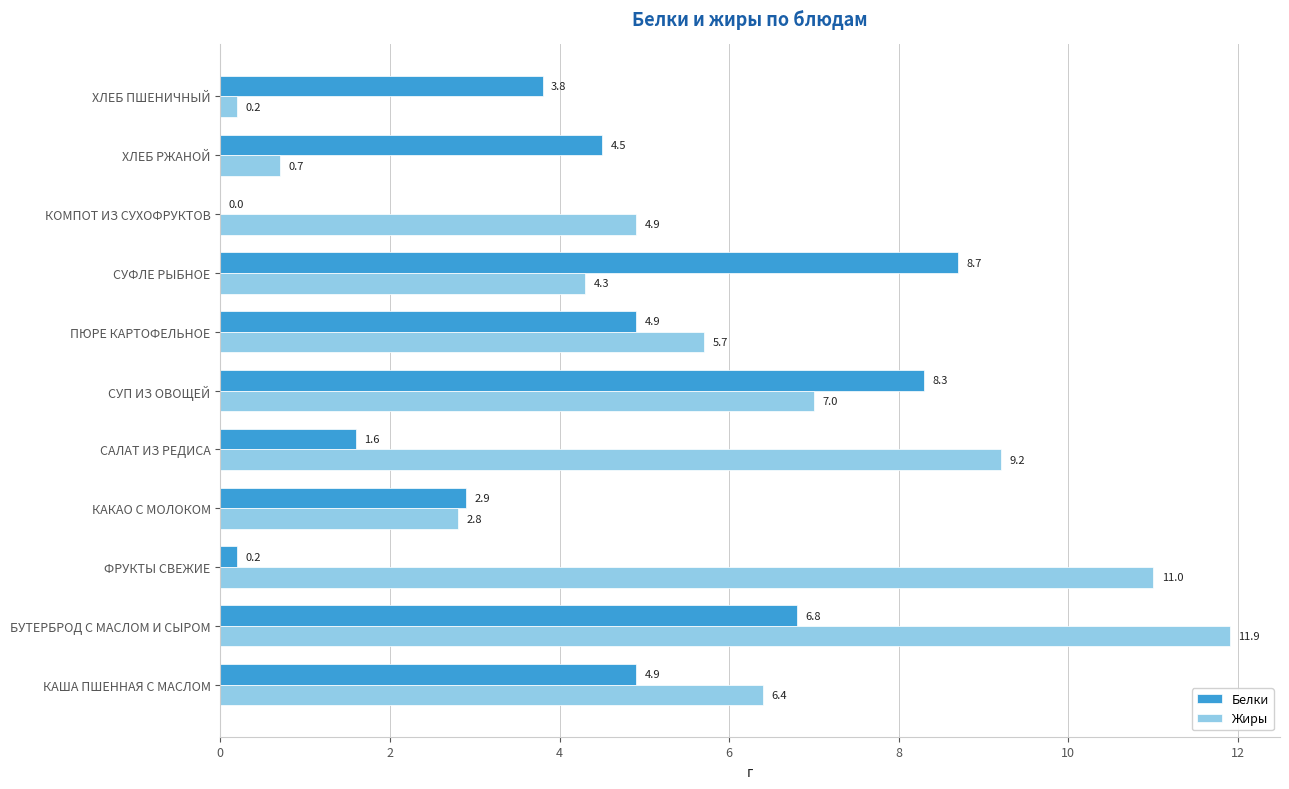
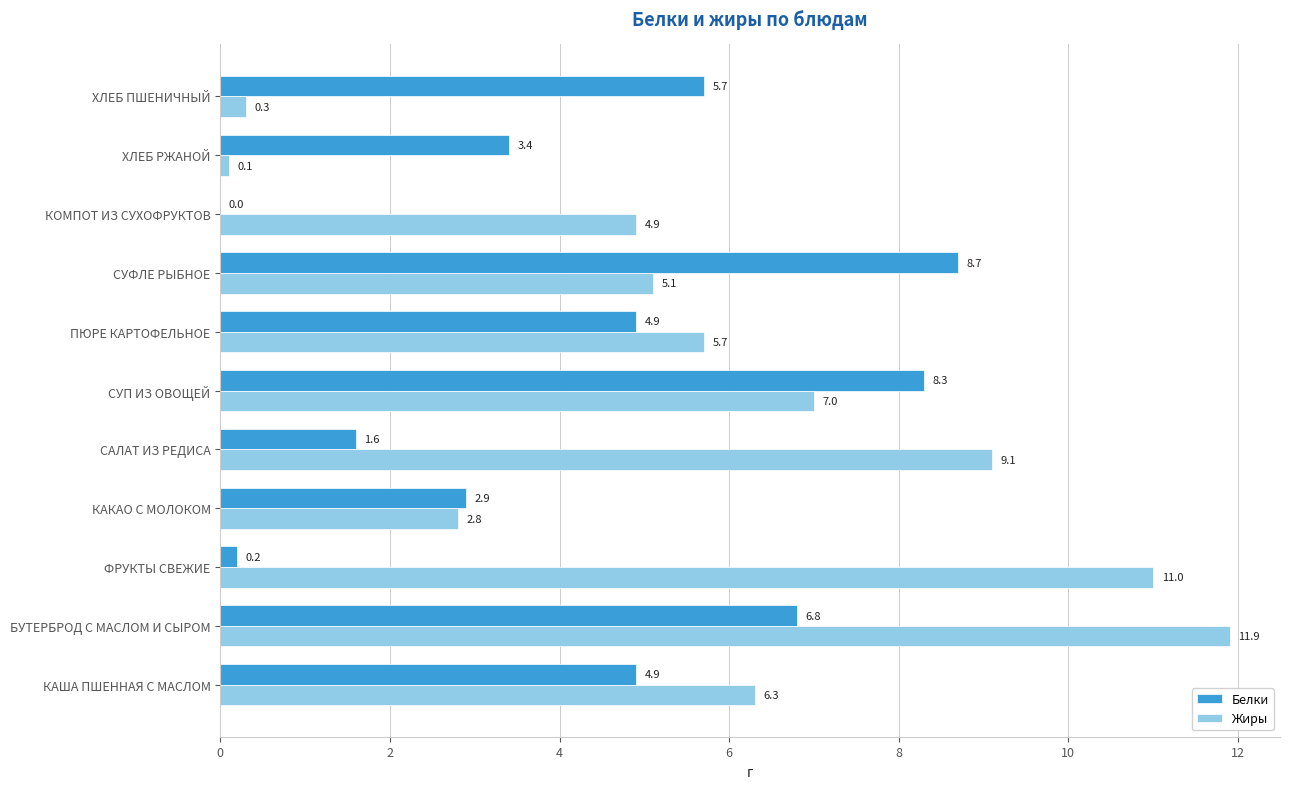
Белки, ХЛЕБ ПШЕНИЧНЫЙ: 3.8 -> 5.7
Жиры, ХЛЕБ ПШЕНИЧНЫЙ: 0.2 -> 0.3
Белки, ХЛЕБ РЖАНОЙ: 4.5 -> 3.4
Жиры, ХЛЕБ РЖАНОЙ: 0.7 -> 0.1
Жиры, СУФЛЕ РЫБНОЕ: 4.3 -> 5.1
Жиры, САЛАТ ИЗ РЕДИСА: 9.2 -> 9.1
Жиры, КАША ПШЕННАЯ С МАСЛОМ: 6.4 -> 6.3
